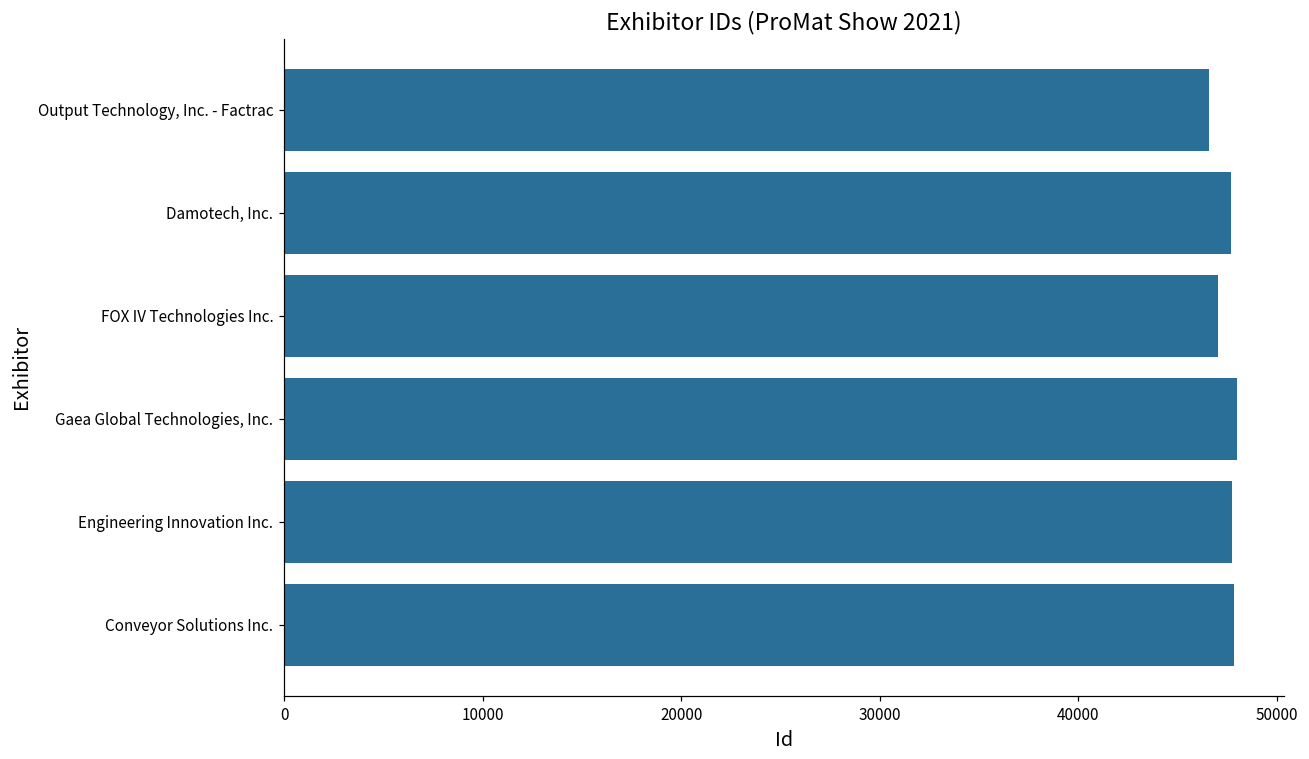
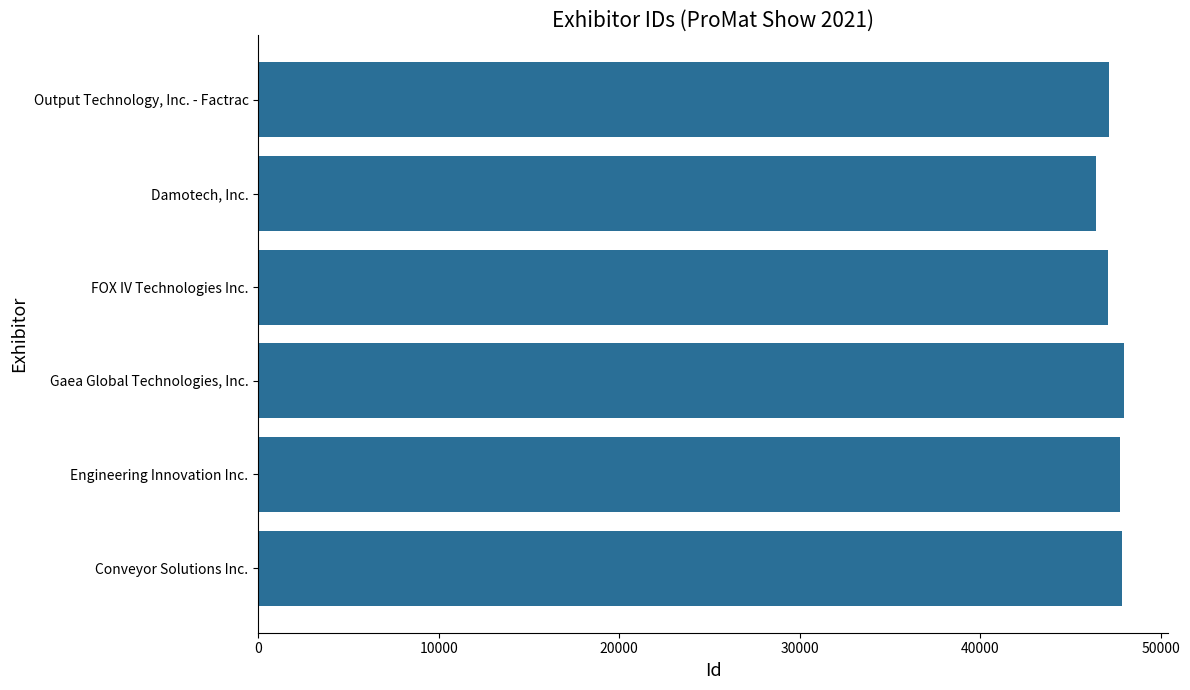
Output Technology, Inc. - Factrac: 46600 -> 47100
Damotech, Inc.: 47700 -> 46400
